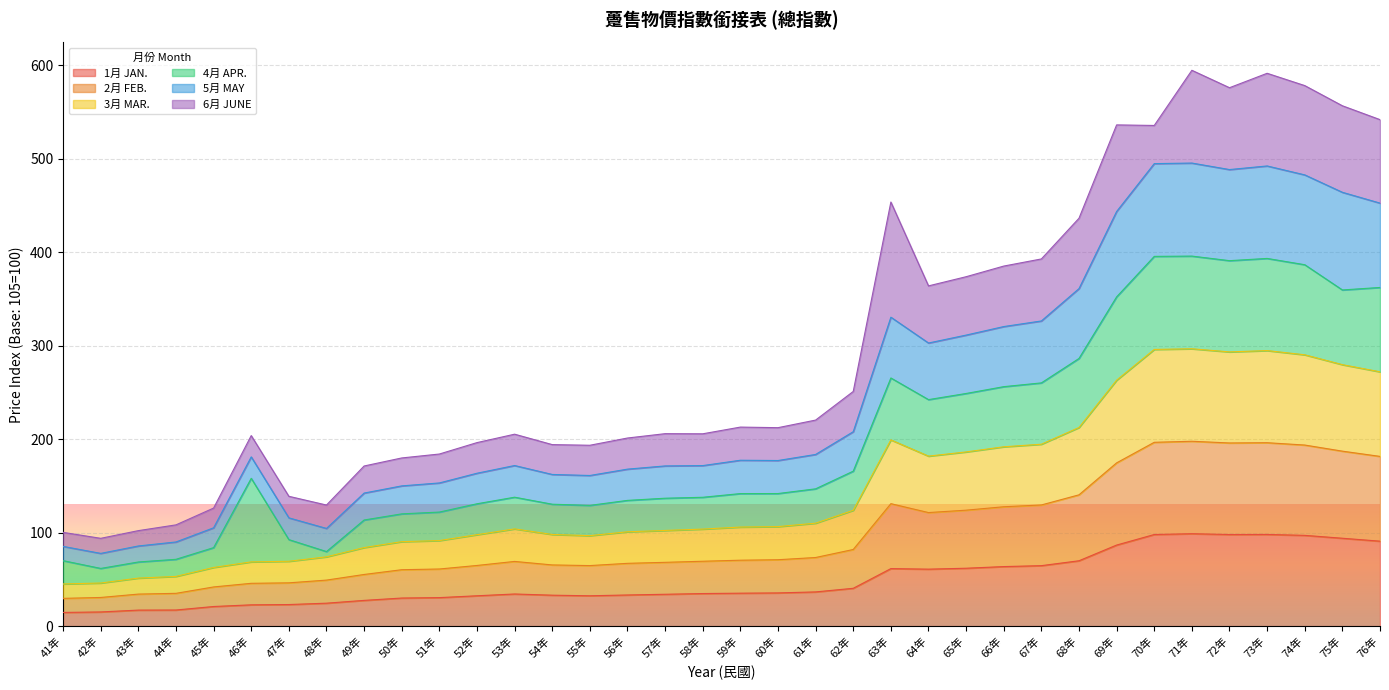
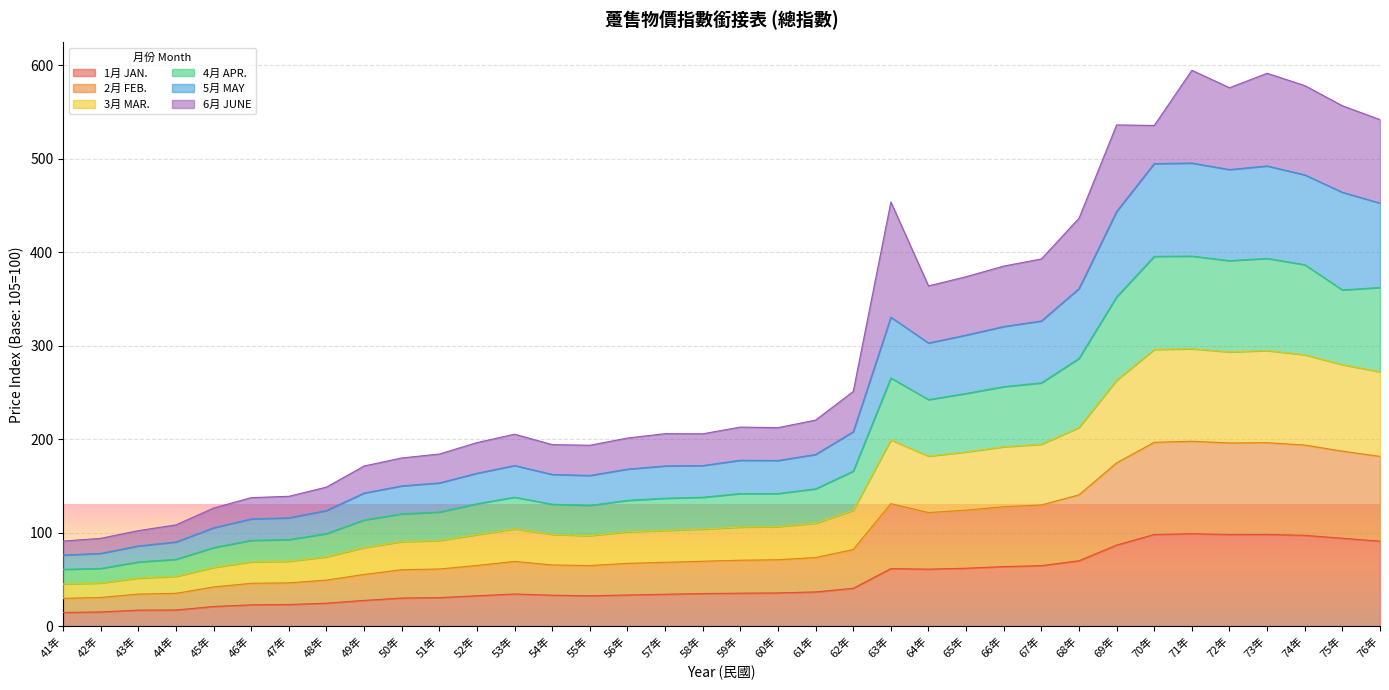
4月 APR., 41年: 25 -> 16
4月 APR., 46年: 90 -> 20
4月 APR., 48年: 10 -> 20
